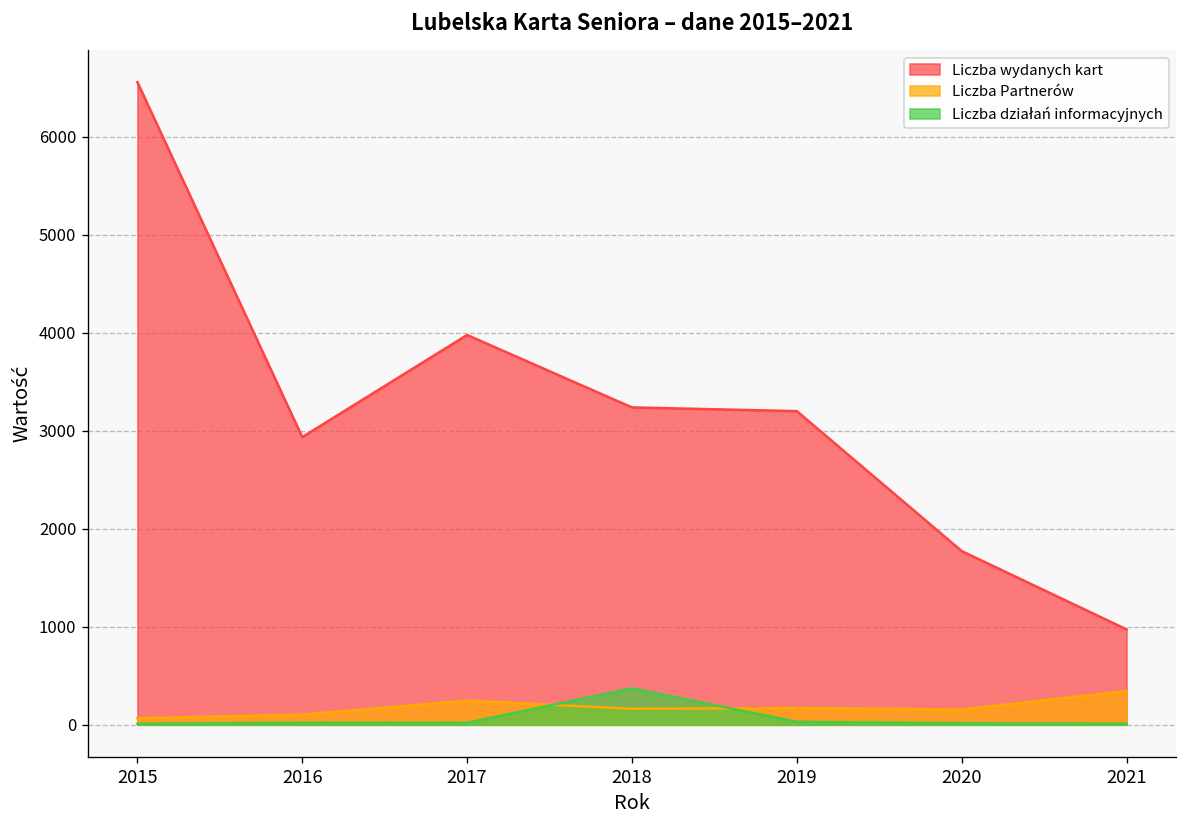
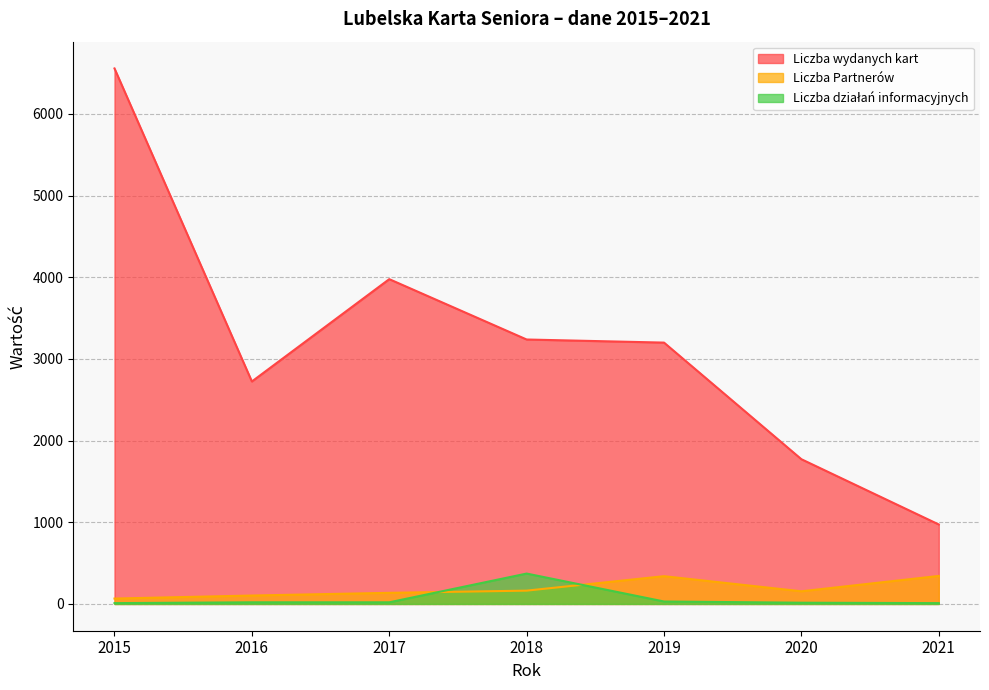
Liczba wydanych kart, 2016: 2900 -> 2700
Liczba Partnerów, 2017: 200 -> 100
Liczba Partnerów, 2019: 200 -> 300
